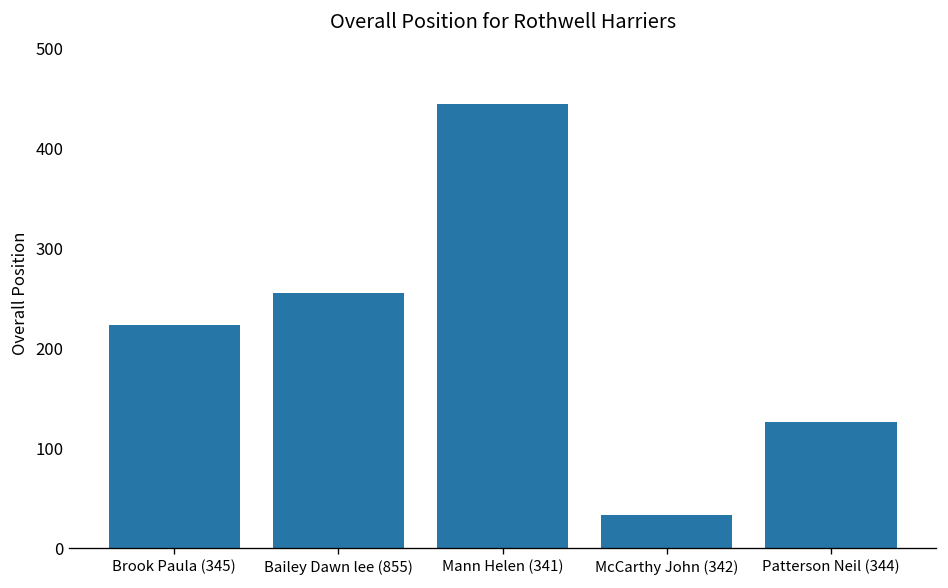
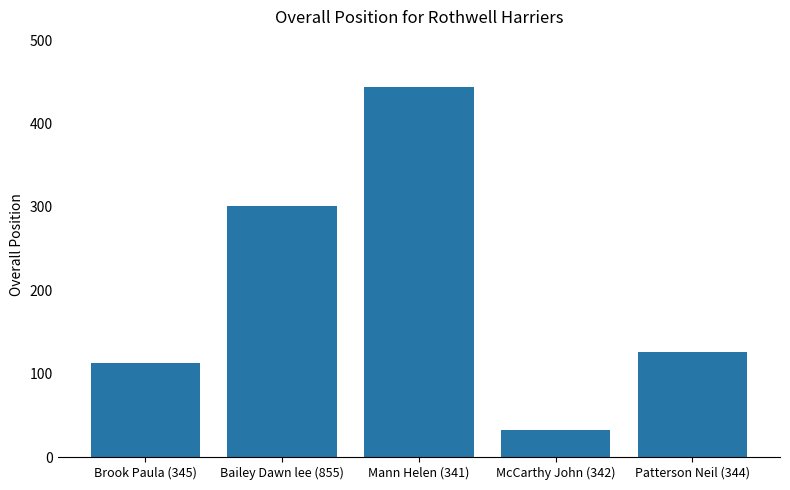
Brook Paula (345): 220 -> 110
Bailey Dawn lee (855): 260 -> 300
